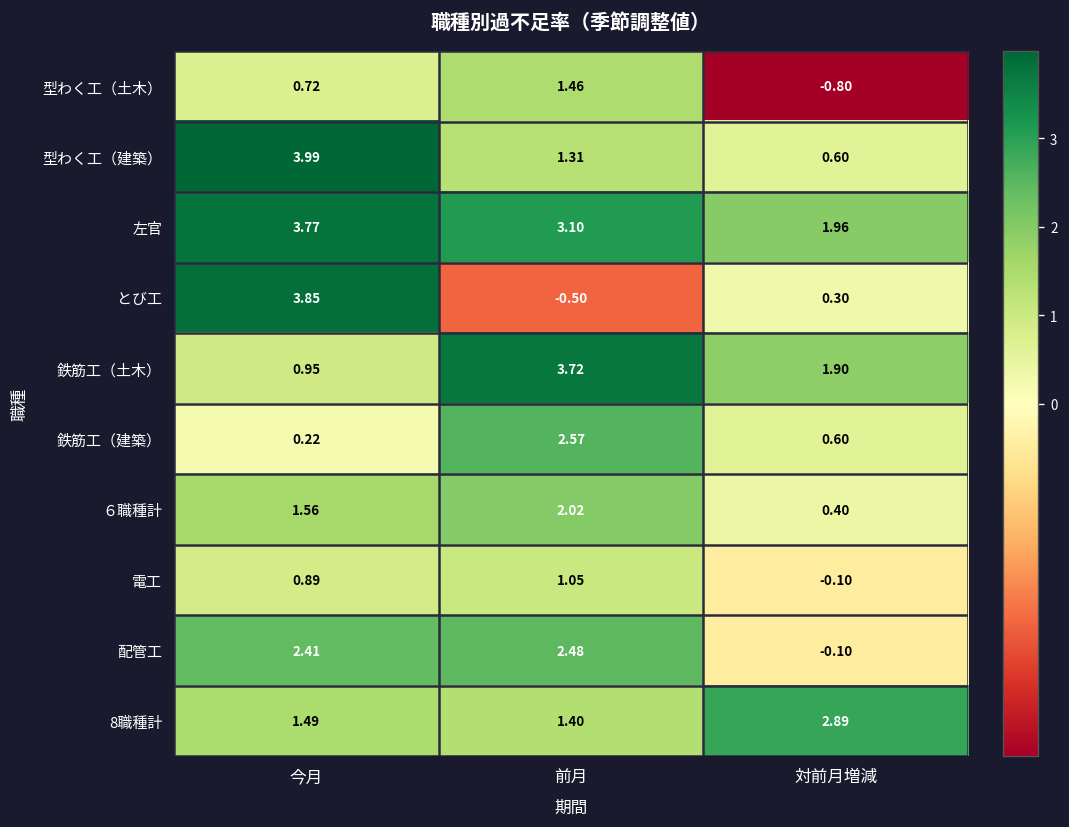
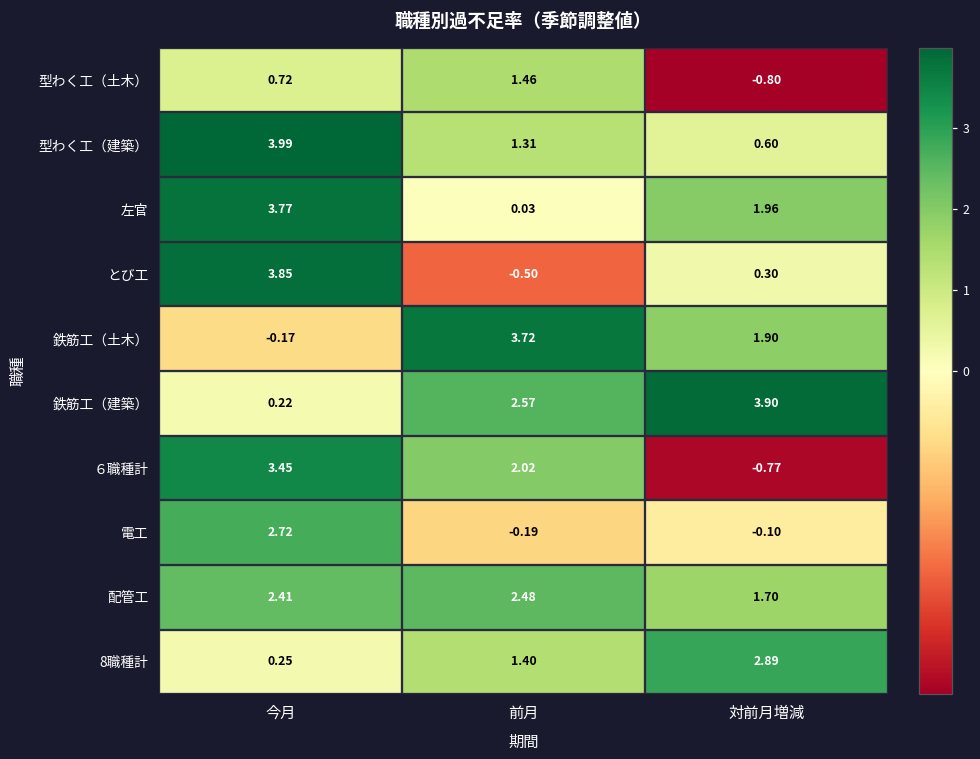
左官, 前月: 3.10 -> 0.03
鉄筋工（土木）, 今月: 0.95 -> -0.17
鉄筋工（建築）, 対前月増減: 0.60 -> 3.90
６職種計, 今月: 1.56 -> 3.45
６職種計, 対前月増減: 0.40 -> -0.77
電工, 今月: 0.89 -> 2.72
電工, 前月: 1.05 -> -0.19
配管工, 対前月増減: -0.10 -> 1.70
8職種計, 今月: 1.49 -> 0.25
